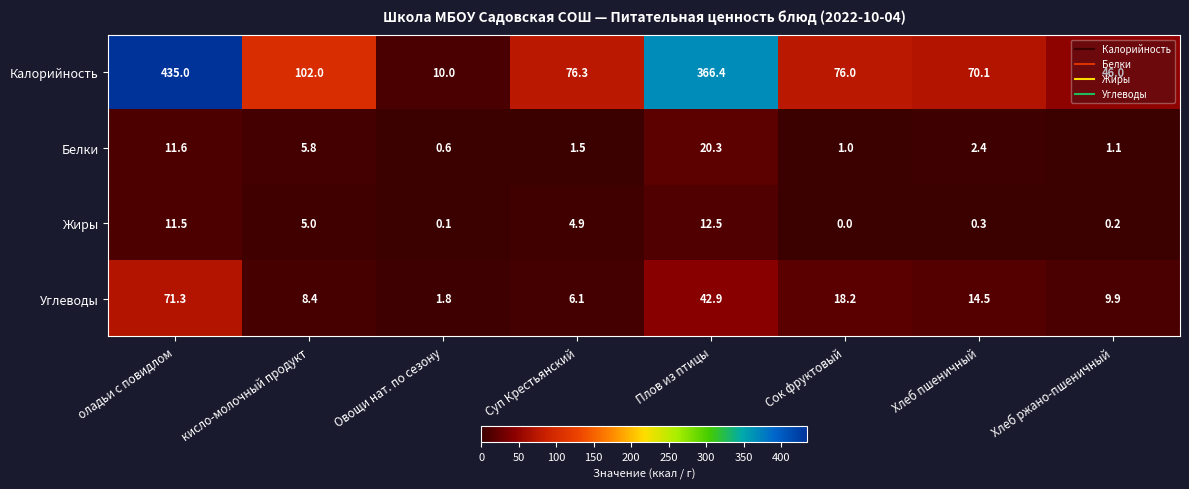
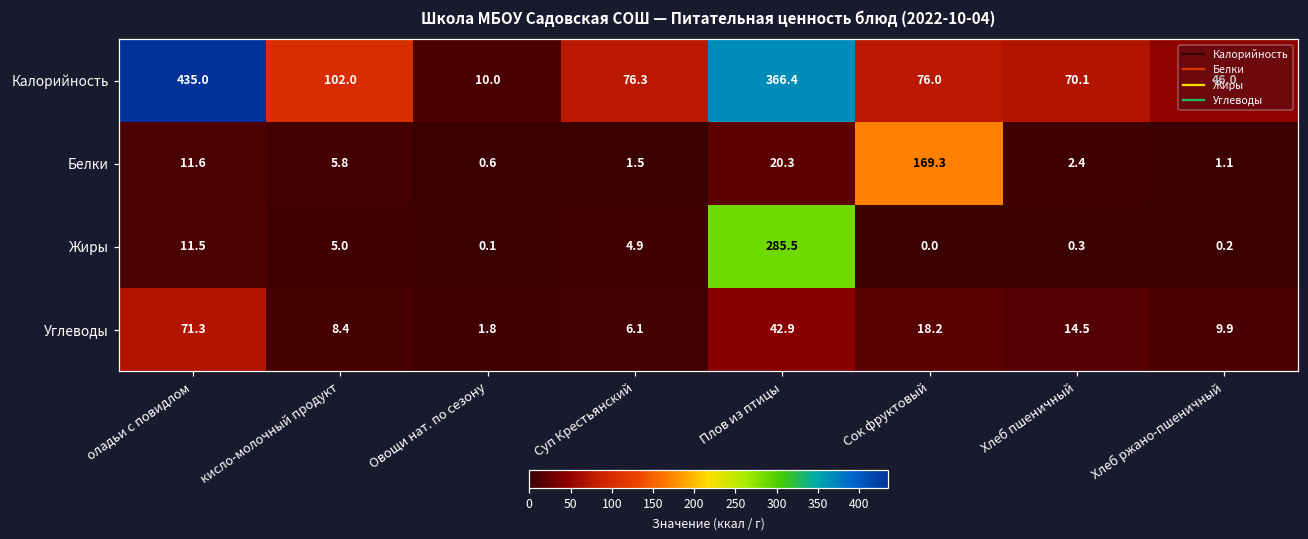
Белки, Сок фруктовый: 1.0 -> 169.3
Жиры, Плов из птицы: 12.5 -> 285.5
